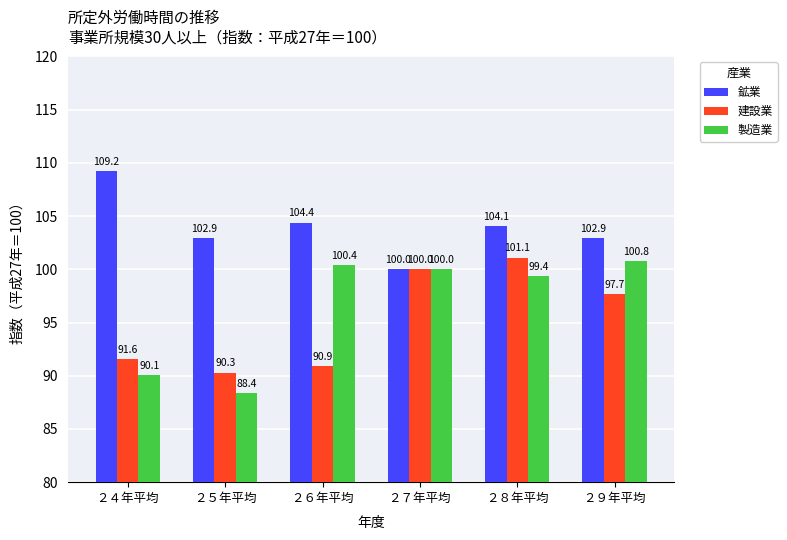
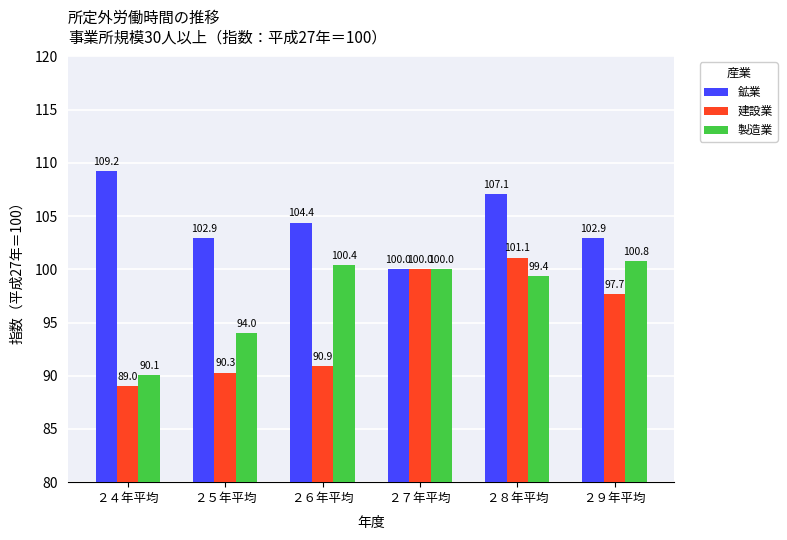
建設業, ２４年平均: 91.6 -> 89.0
製造業, ２５年平均: 88.4 -> 94.0
鉱業, ２８年平均: 104.1 -> 107.1
